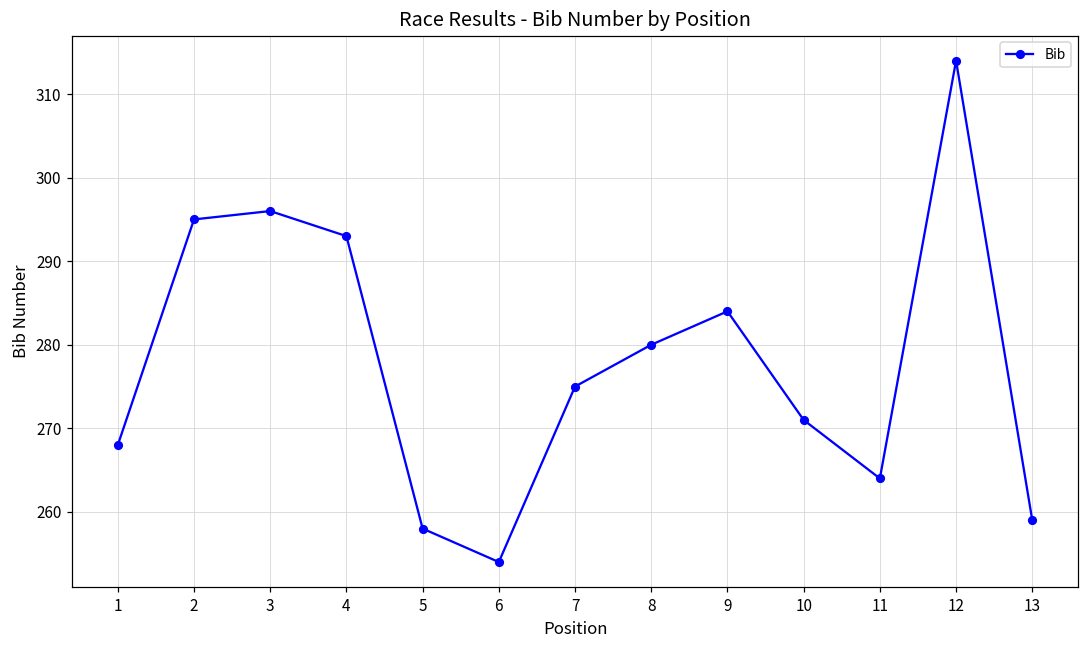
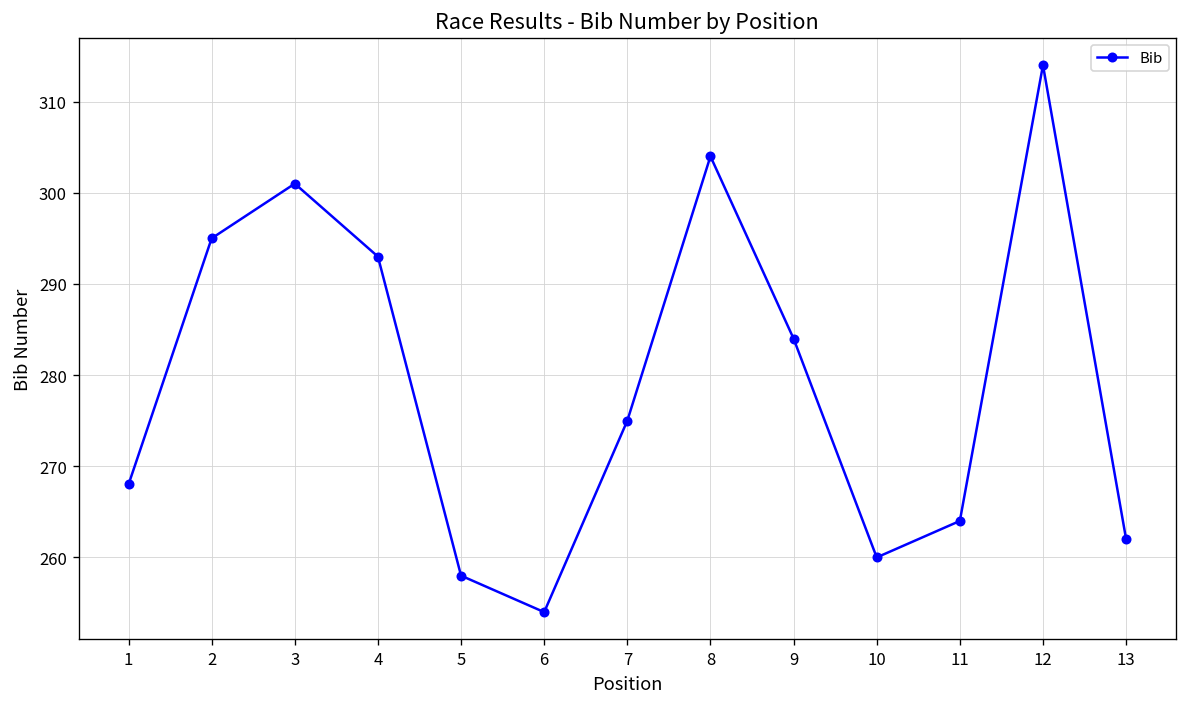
3: 296 -> 301
8: 280 -> 304
10: 271 -> 260
13: 259 -> 262
